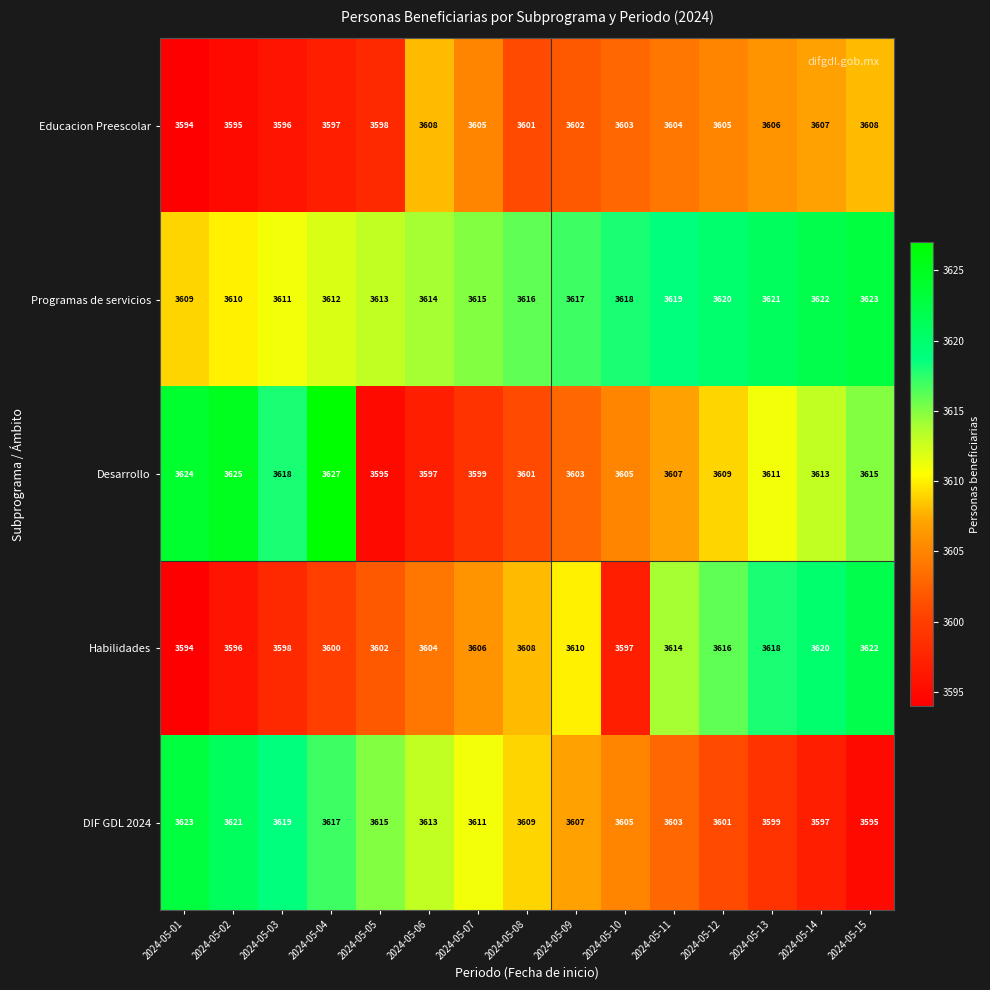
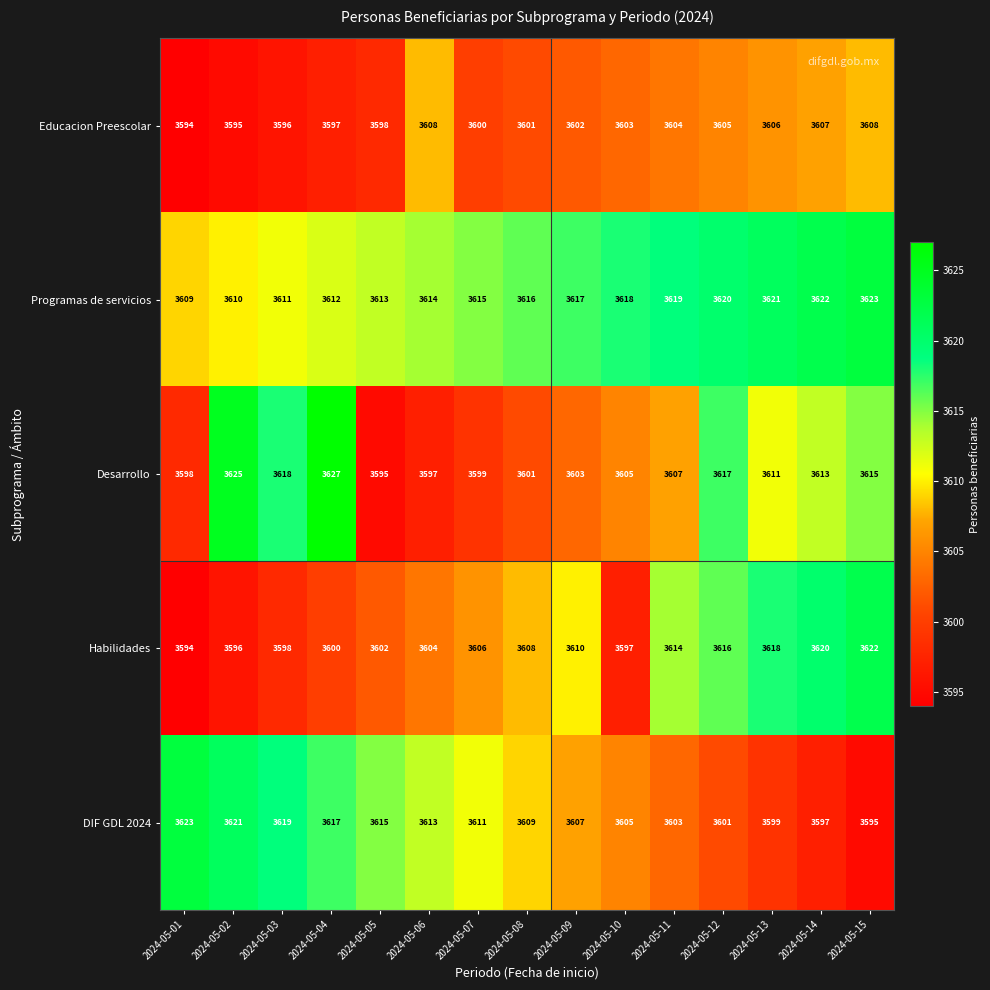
Educacion Preescolar, 2024-05-07: 3605 -> 3600
Desarrollo, 2024-05-01: 3624 -> 3598
Desarrollo, 2024-05-12: 3609 -> 3617
